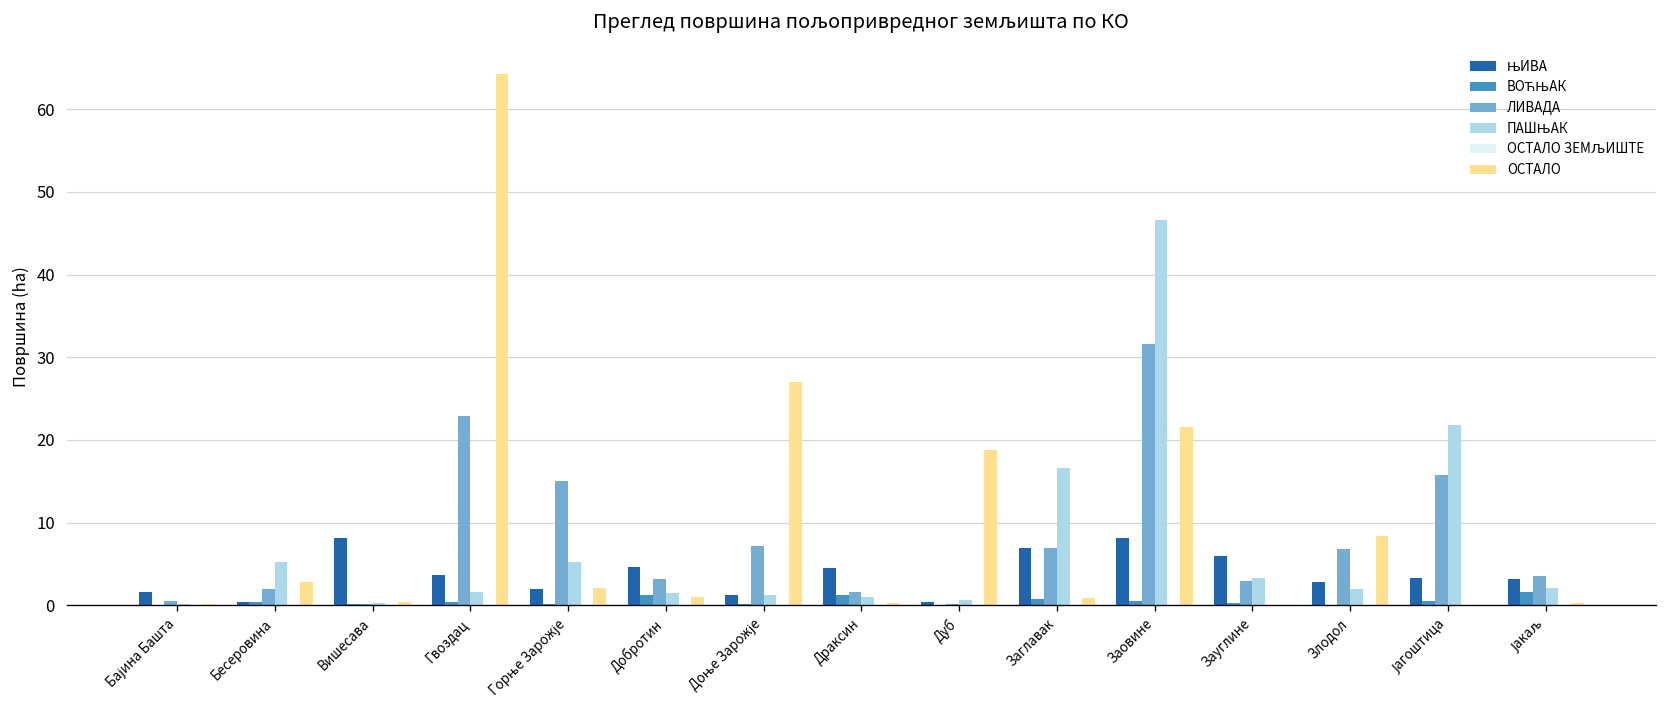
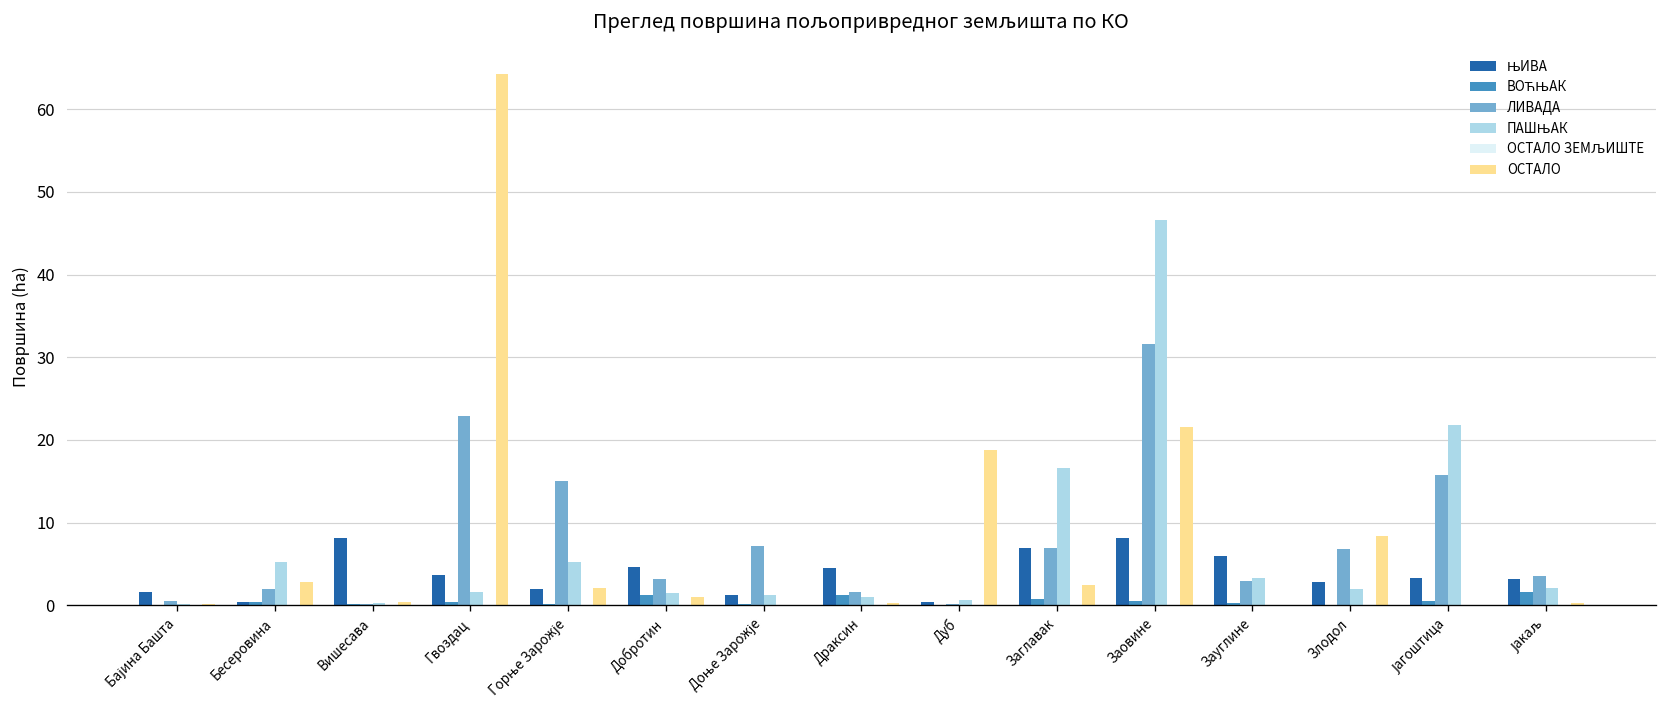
ОСТАЛО, Доње Зарожје: 27 -> 0
ОСТАЛО, Заглавак: 1 -> 2
